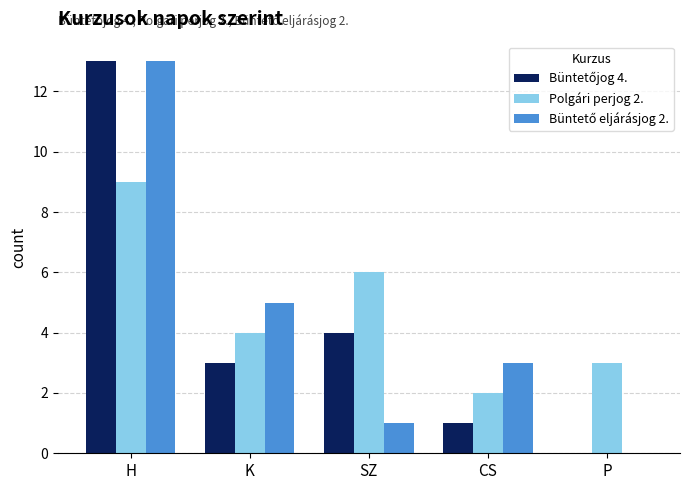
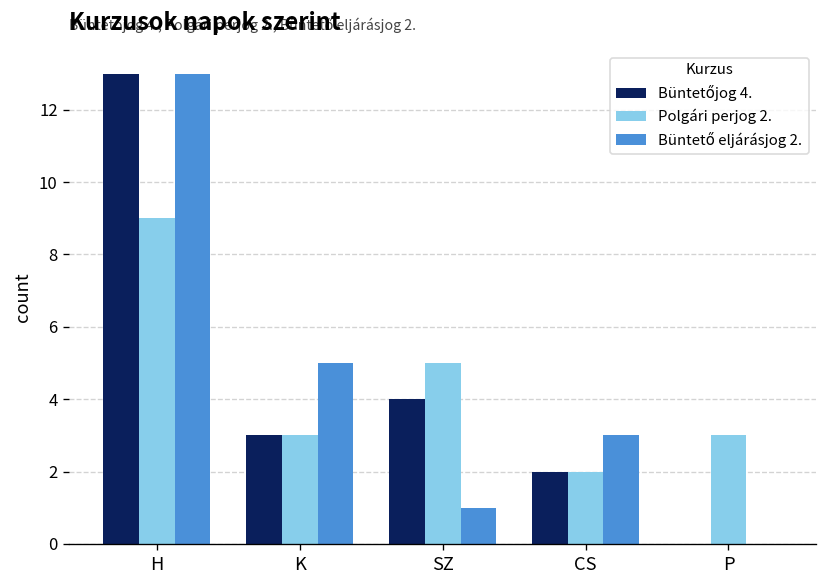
Polgári perjog 2., K: 4 -> 3
Polgári perjog 2., SZ: 6 -> 5
Büntetőjog 4., CS: 1 -> 2
